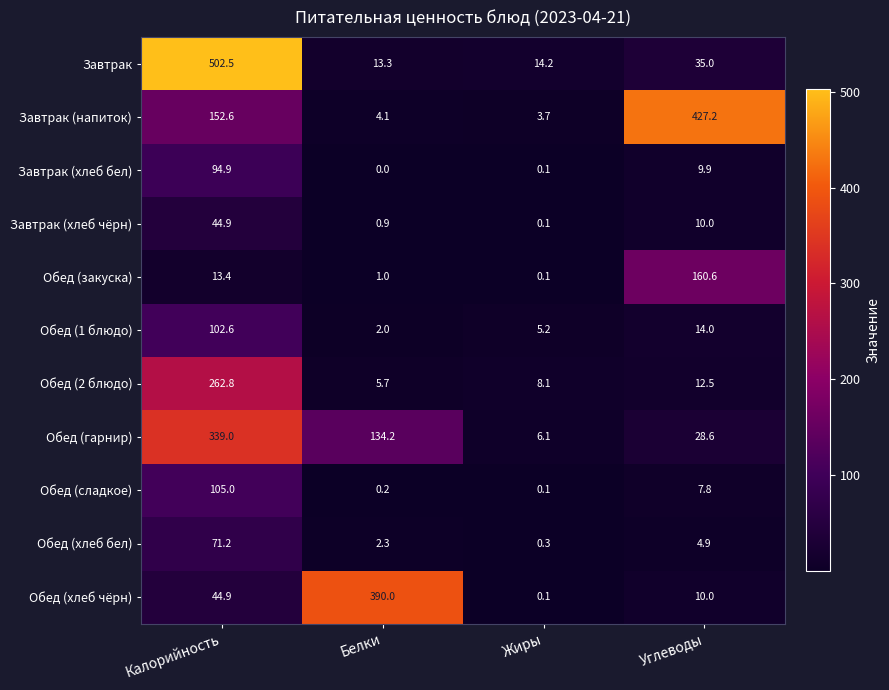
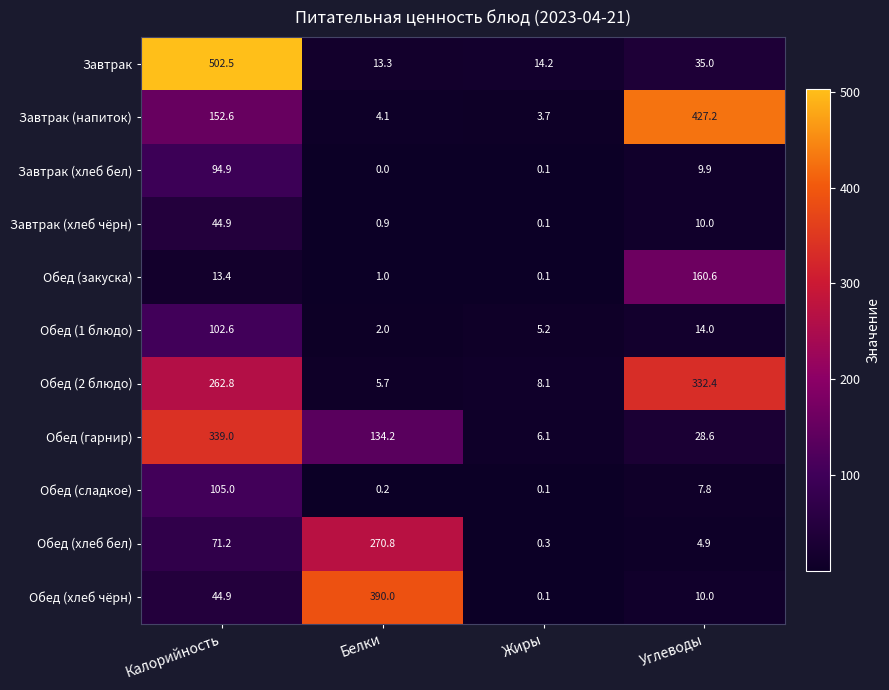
Обед (2 блюдо), Углеводы: 12.5 -> 332.4
Обед (хлеб бел), Белки: 2.3 -> 270.8
